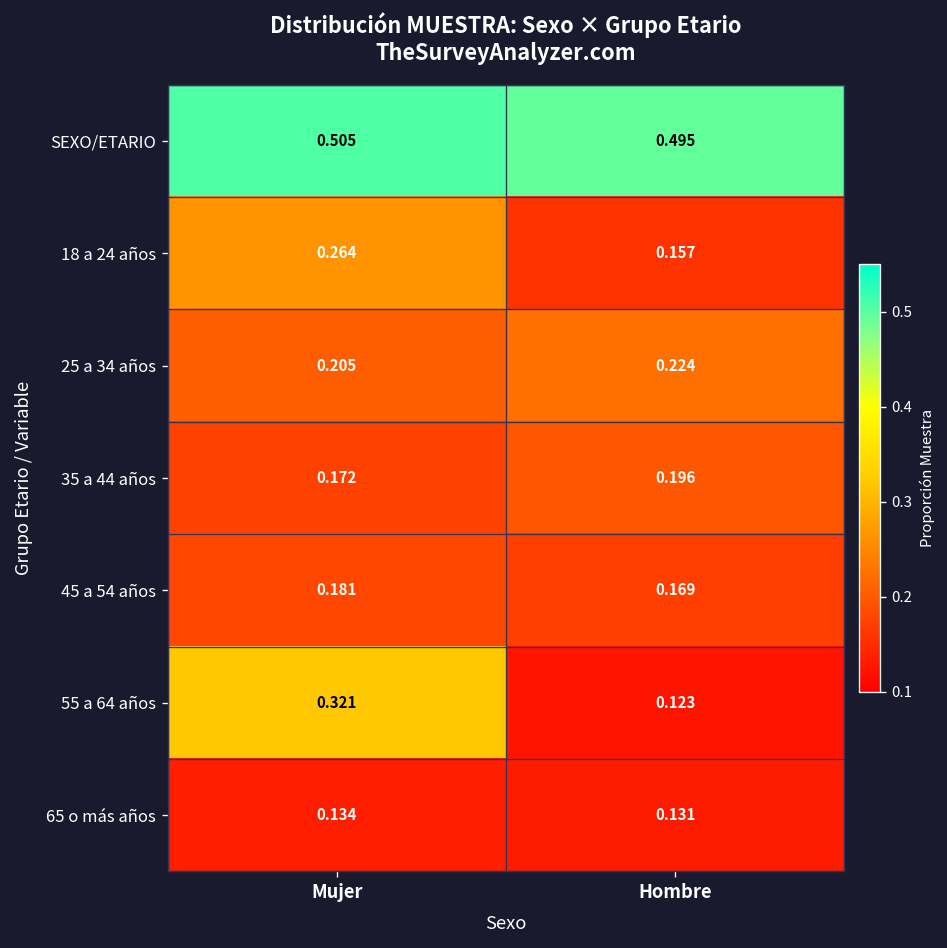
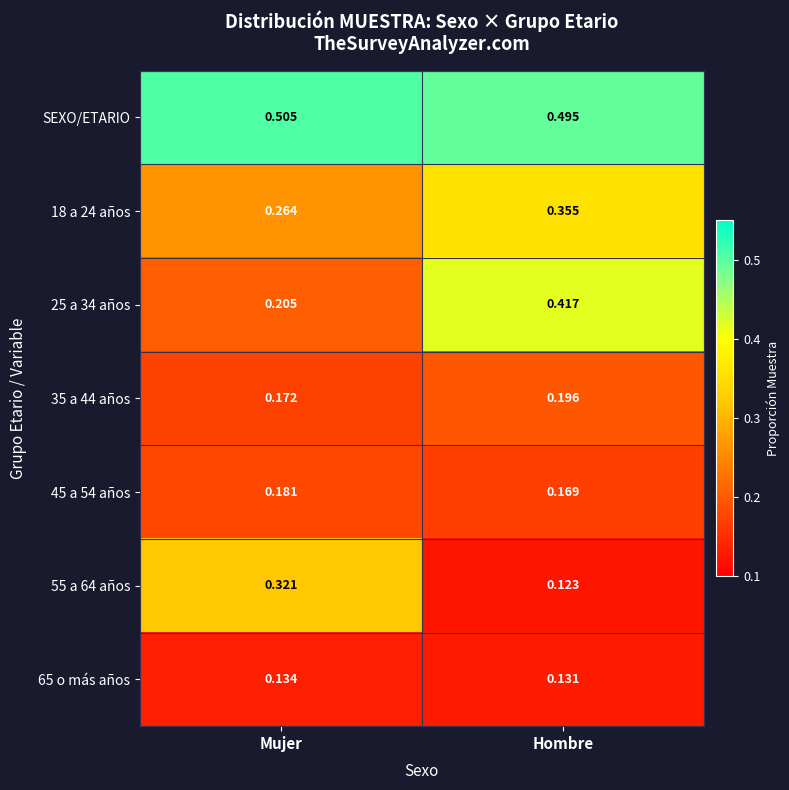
18 a 24 años, Hombre: 0.157 -> 0.355
25 a 34 años, Hombre: 0.224 -> 0.417
